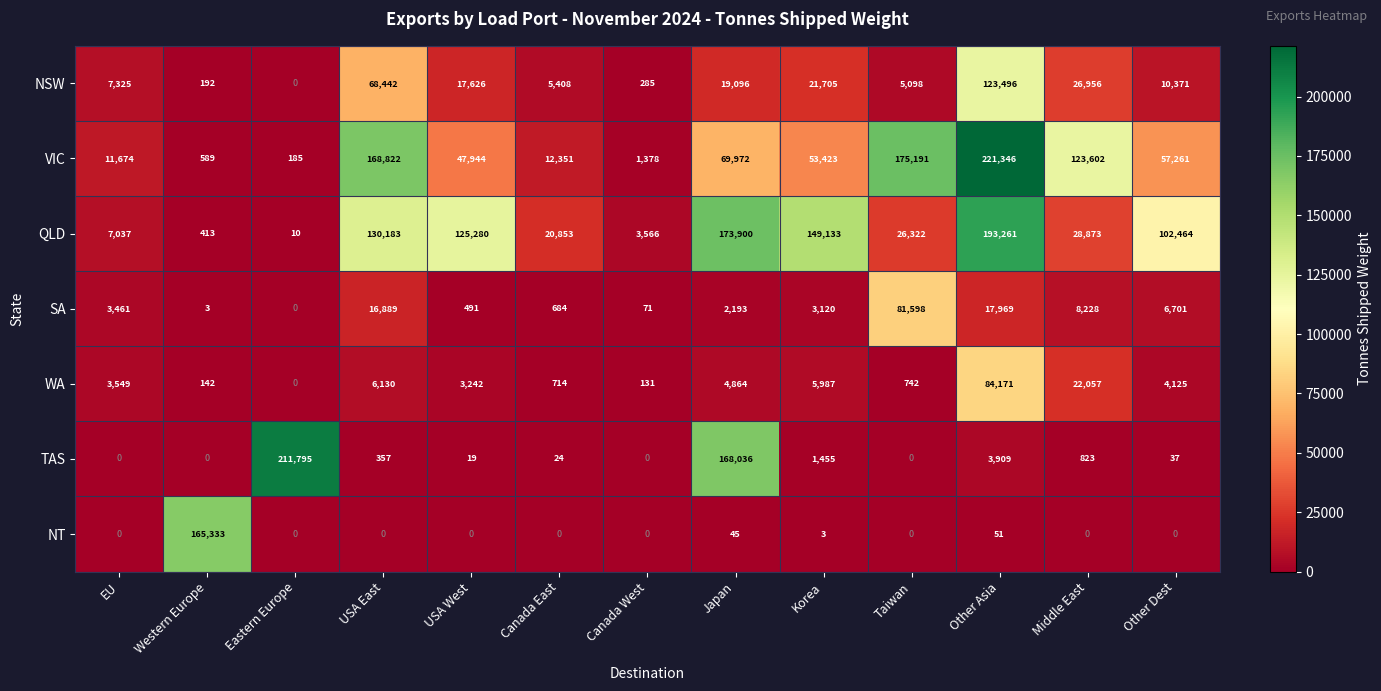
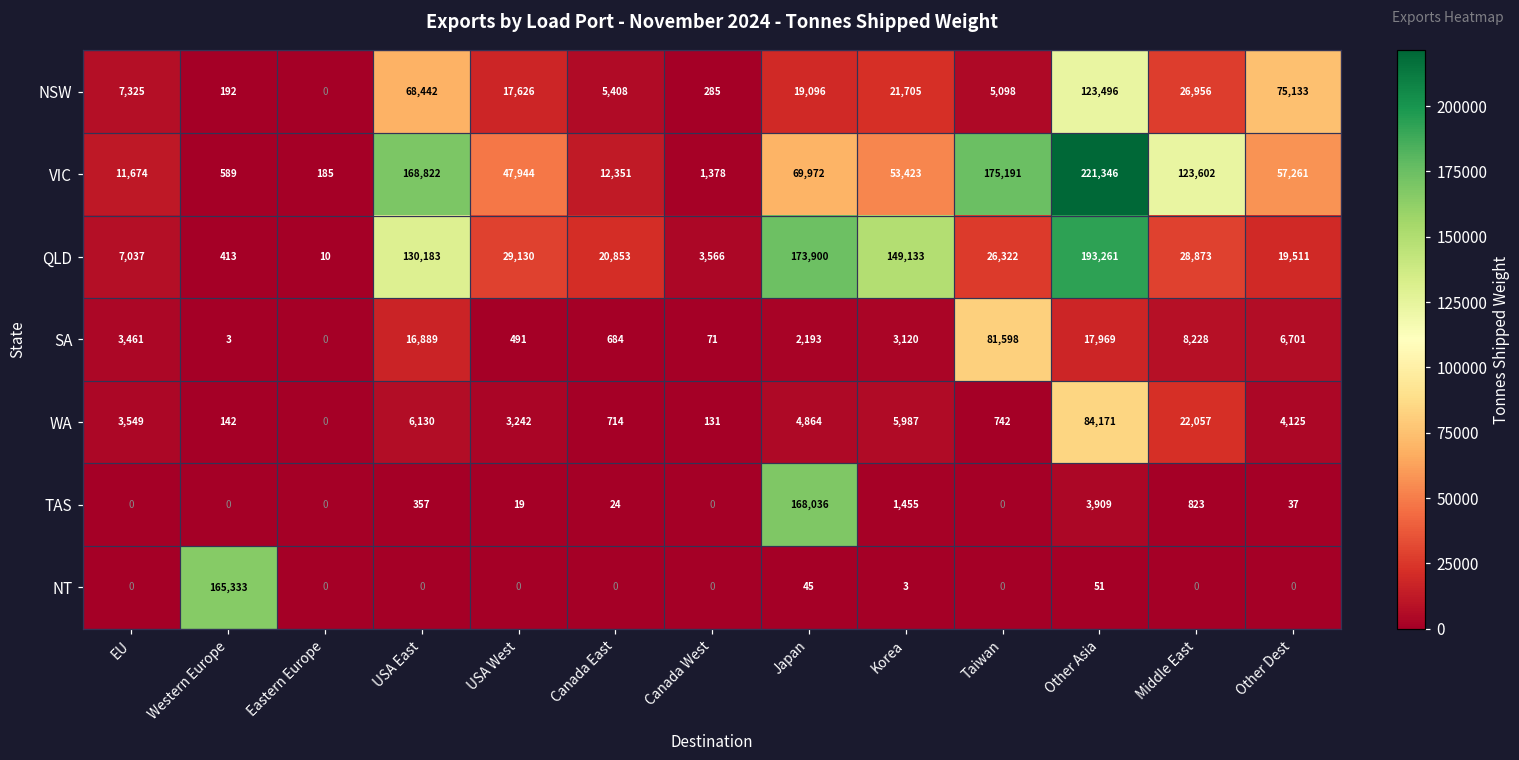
NSW, Other Dest: 10,371 -> 75,133
QLD, USA West: 125,280 -> 29,130
QLD, Other Dest: 102,464 -> 19,511
TAS, Eastern Europe: 211,795 -> 0
